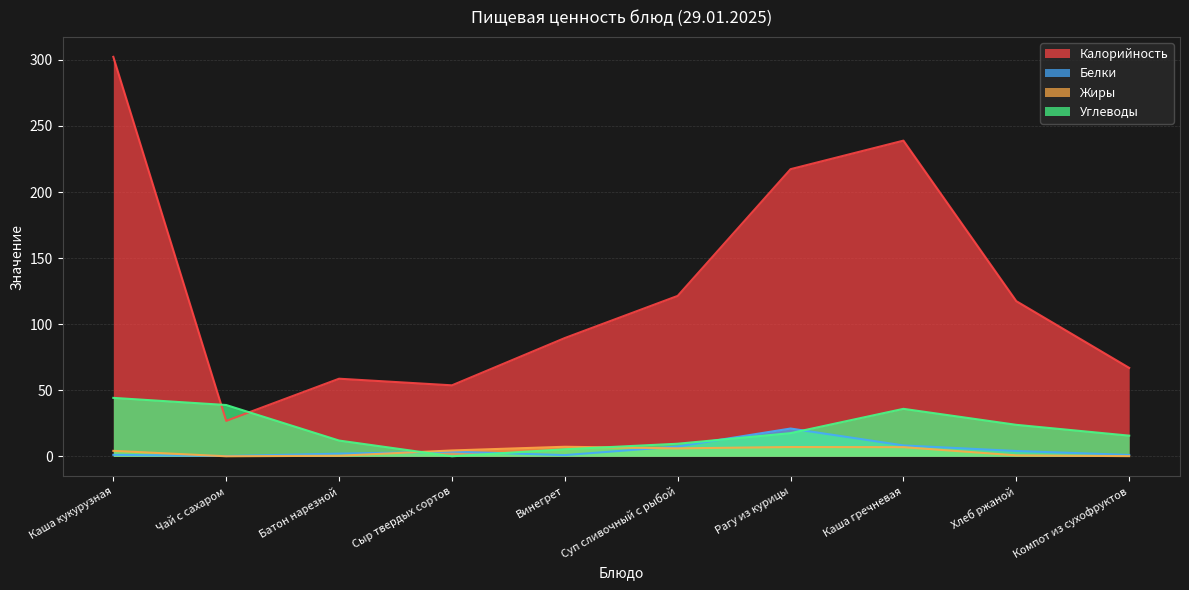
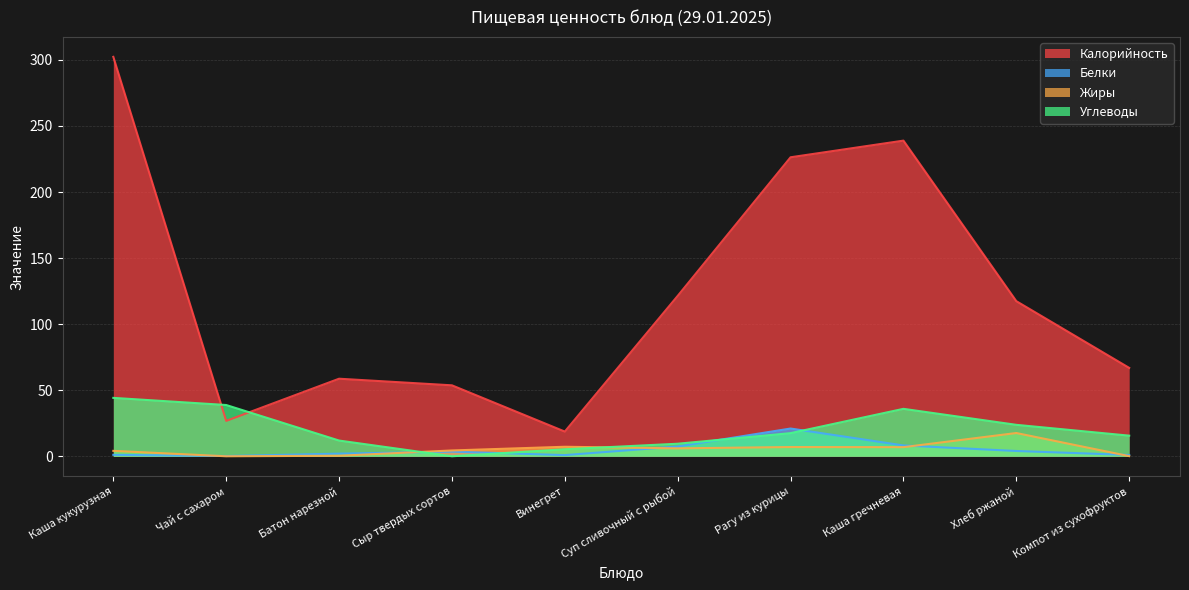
Калорийность, Винегрет: 90 -> 19
Калорийность, Рагу из курицы: 217 -> 226
Жиры, Хлеб ржаной: 1 -> 18
